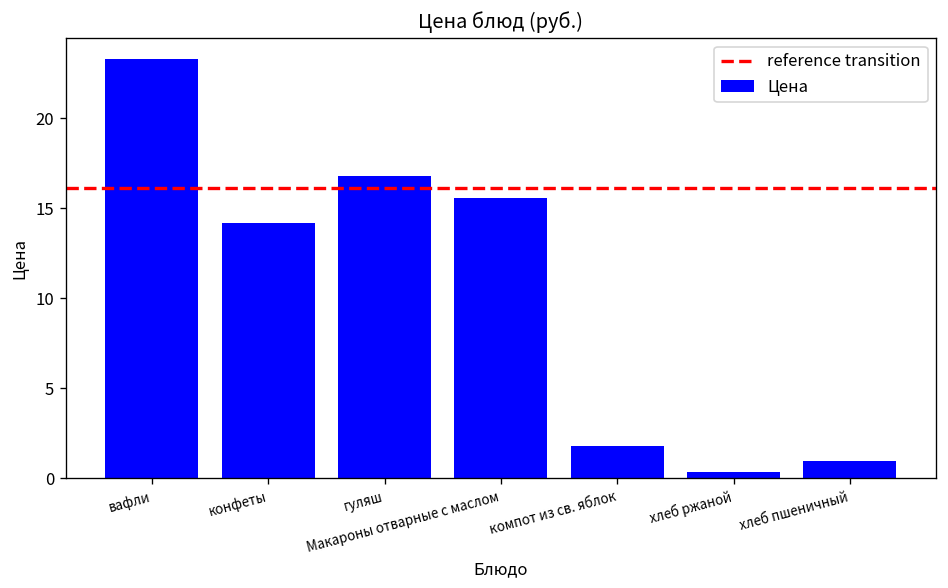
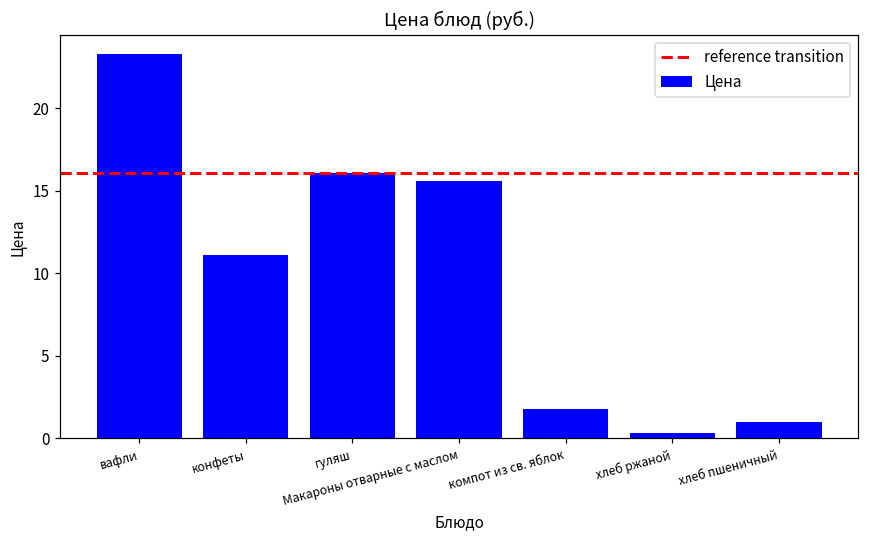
конфеты: 14.2 -> 11.1
гуляш: 16.8 -> 16.1
